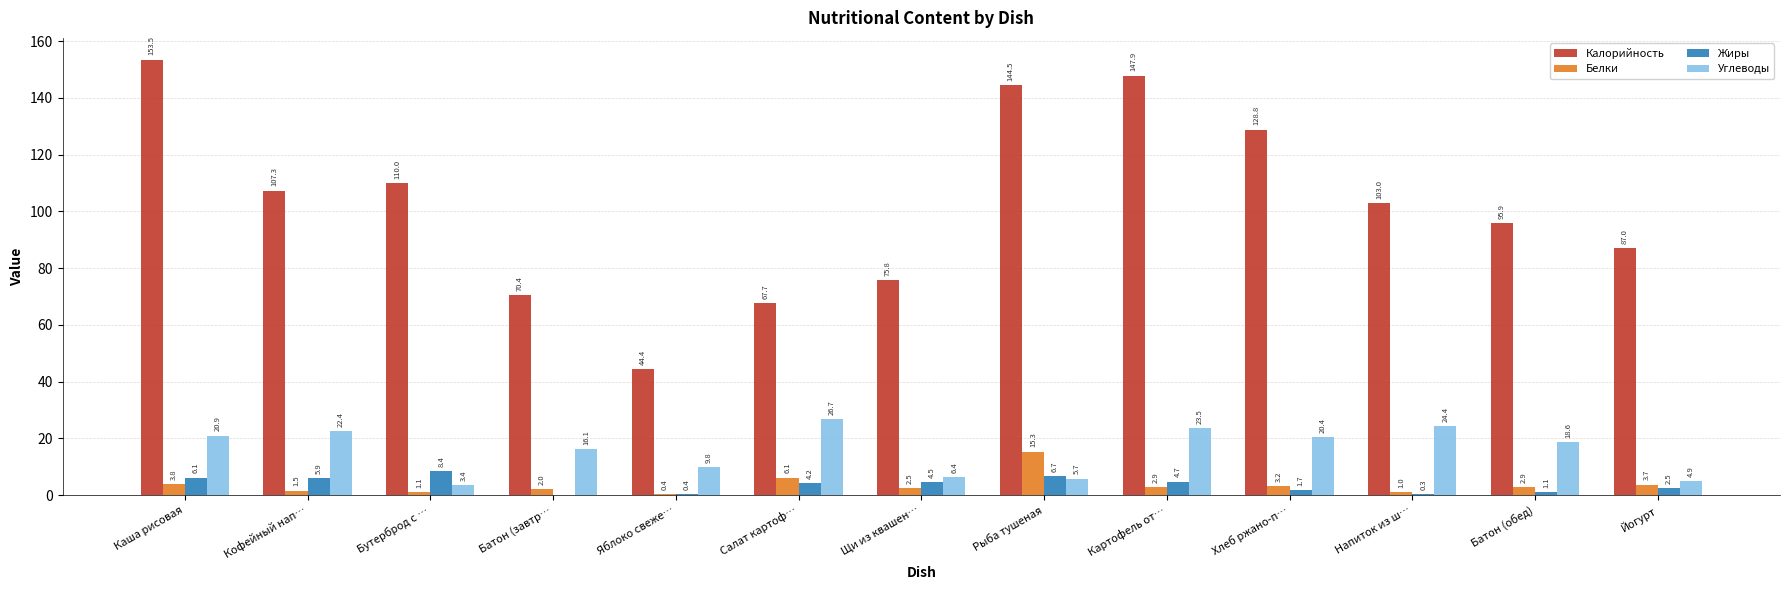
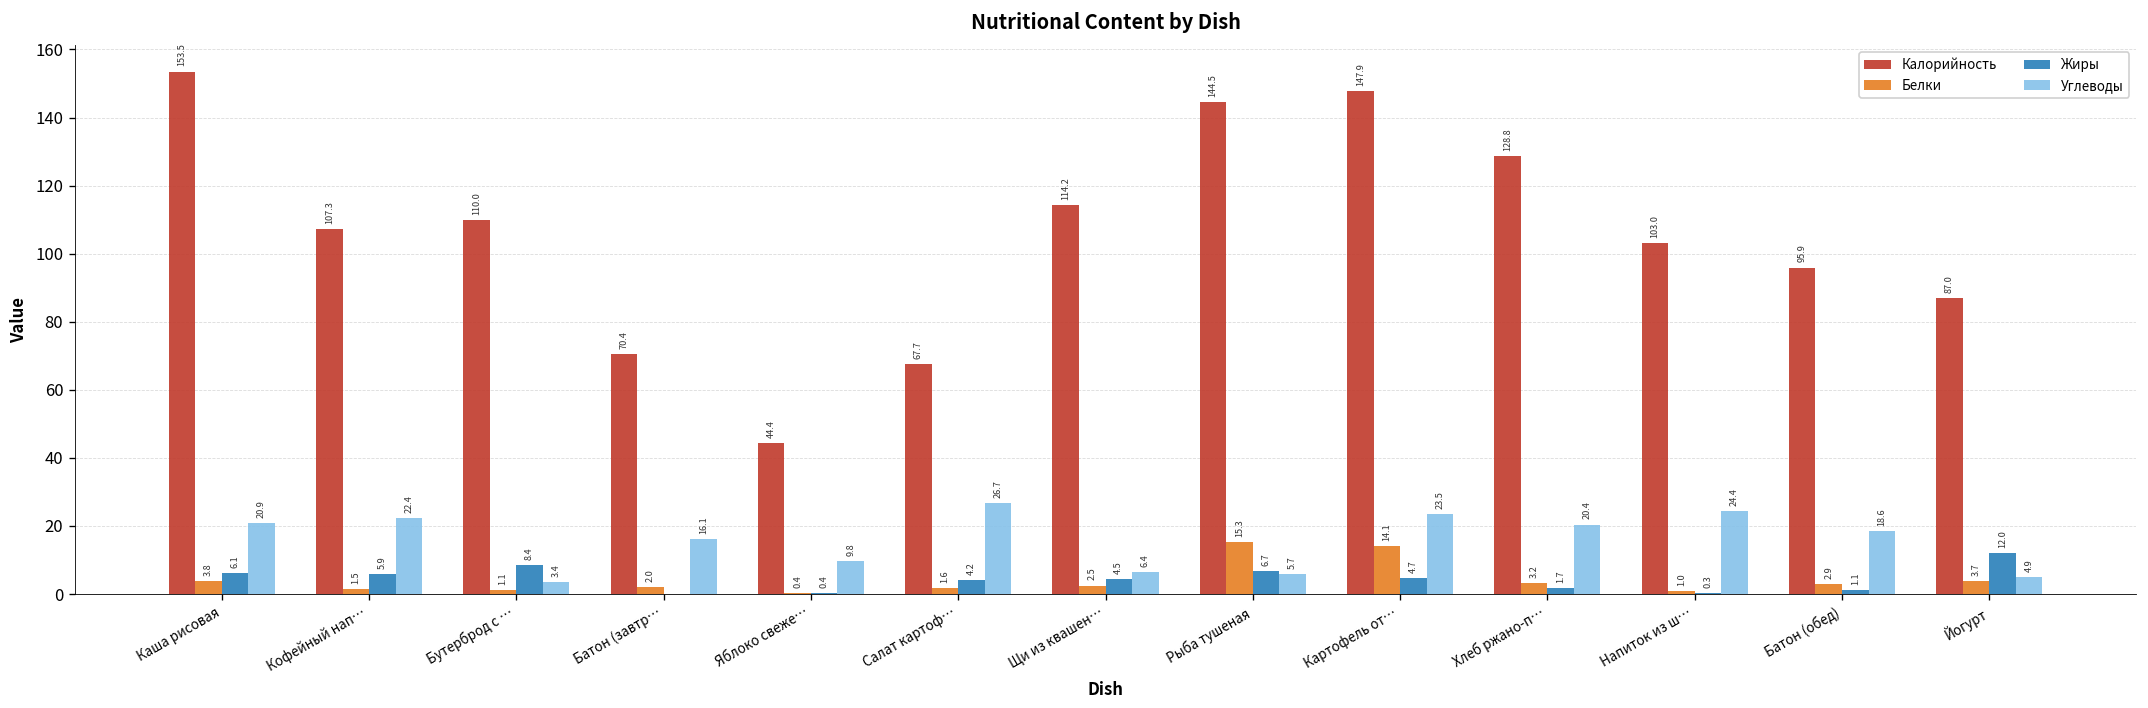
Белки, Салат картоф…: 6.1 -> 1.6
Калорийность, Щи из квашен…: 75.8 -> 114.2
Белки, Картофель от…: 2.9 -> 14.1
Жиры, Йогурт: 2.5 -> 12.0
